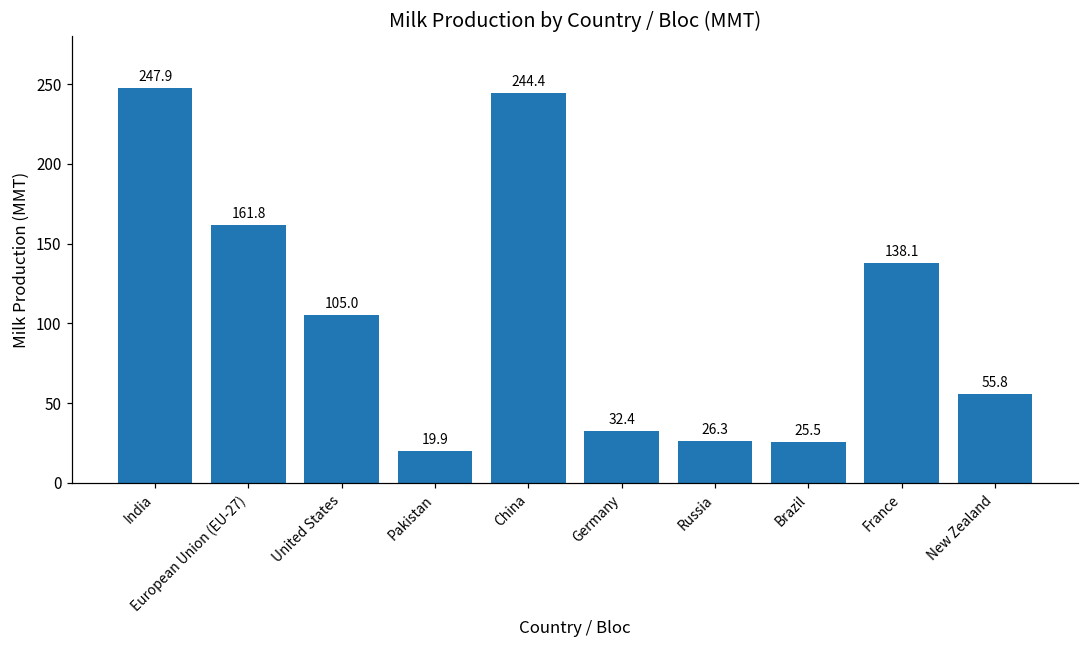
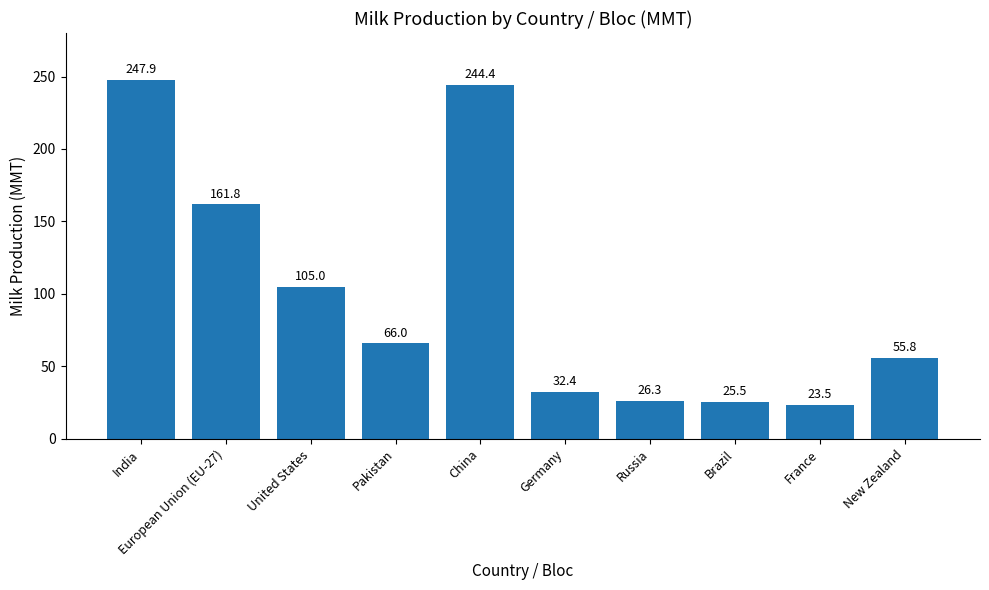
Pakistan: 19.9 -> 66.0
France: 138.1 -> 23.5
